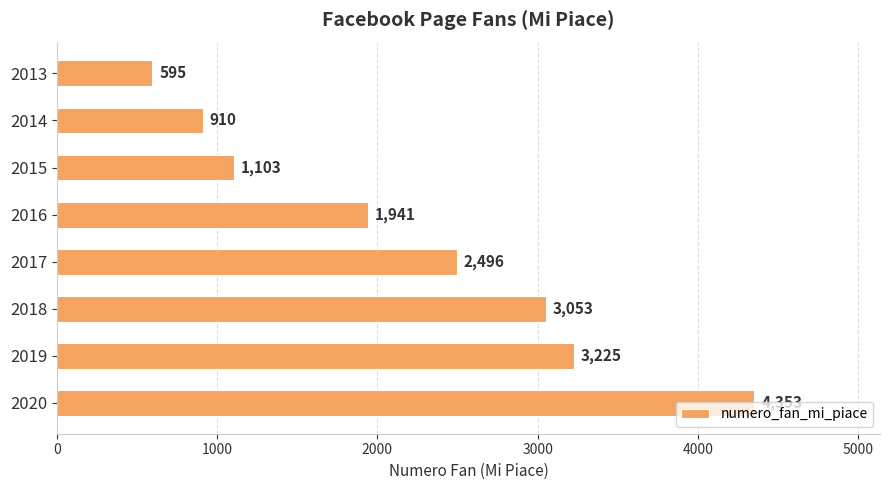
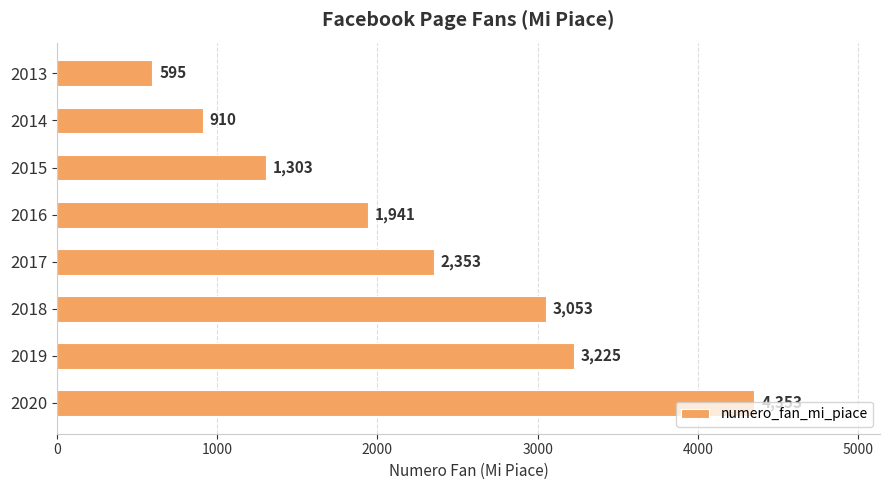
2015: 1,103 -> 1,303
2017: 2,496 -> 2,353
